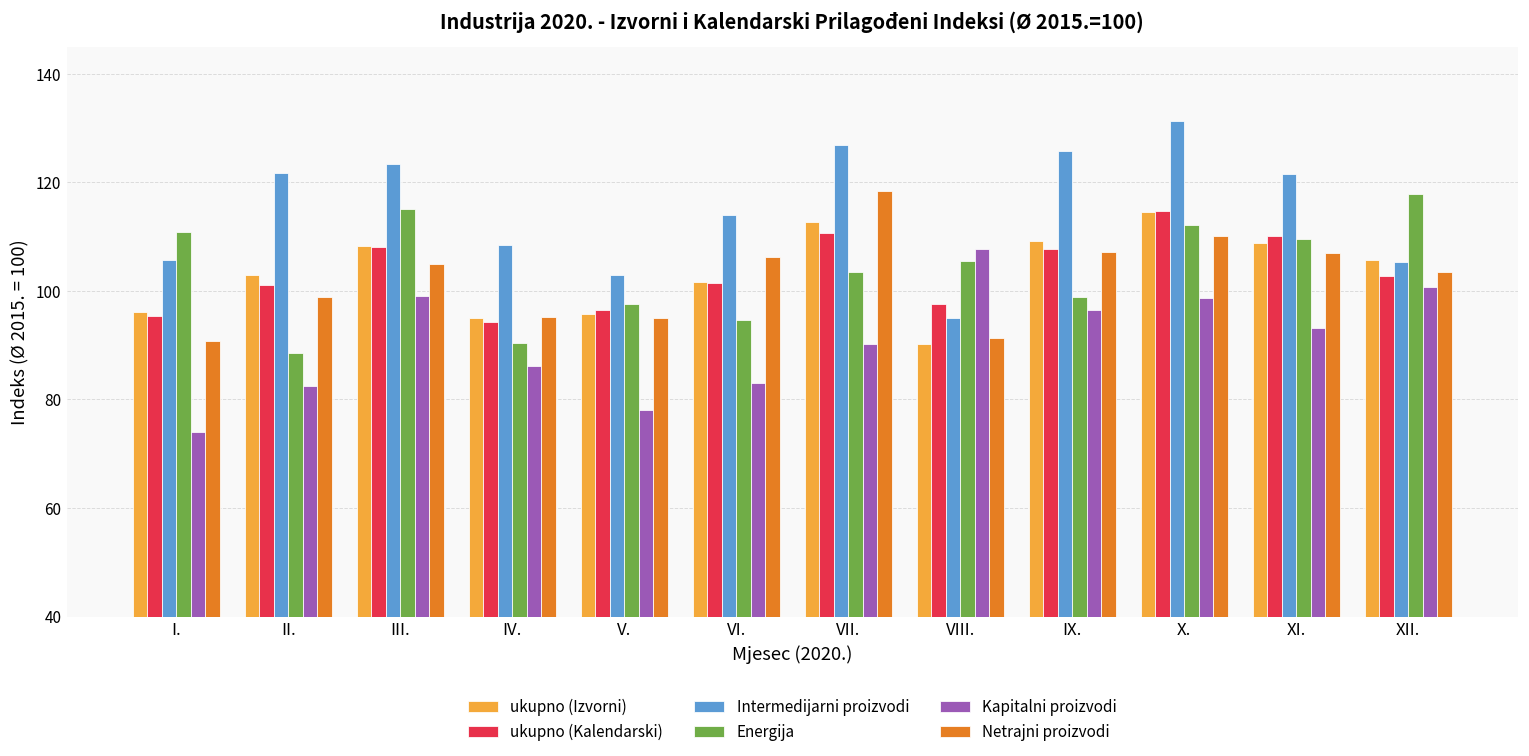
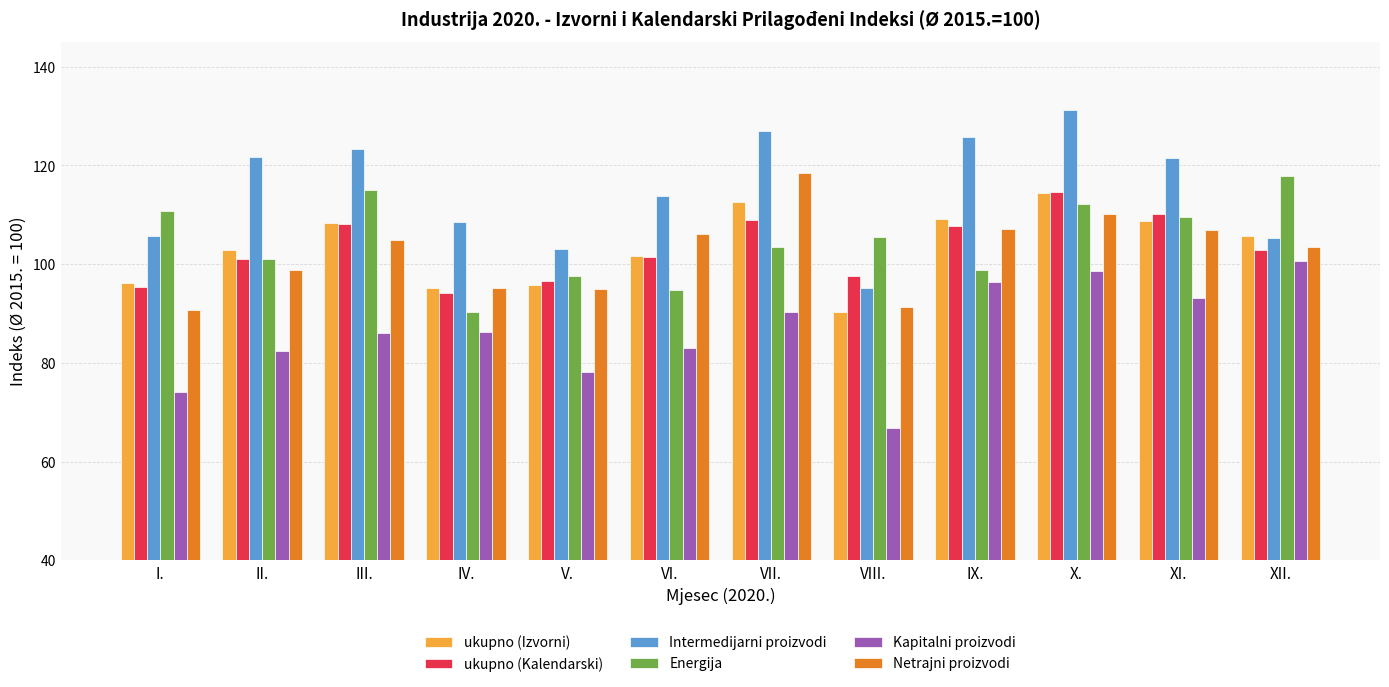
Energija, II.: 89 -> 101
Kapitalni proizvodi, III.: 99 -> 86
ukupno (Kalendarski), VII.: 111 -> 109
Kapitalni proizvodi, VIII.: 108 -> 67
